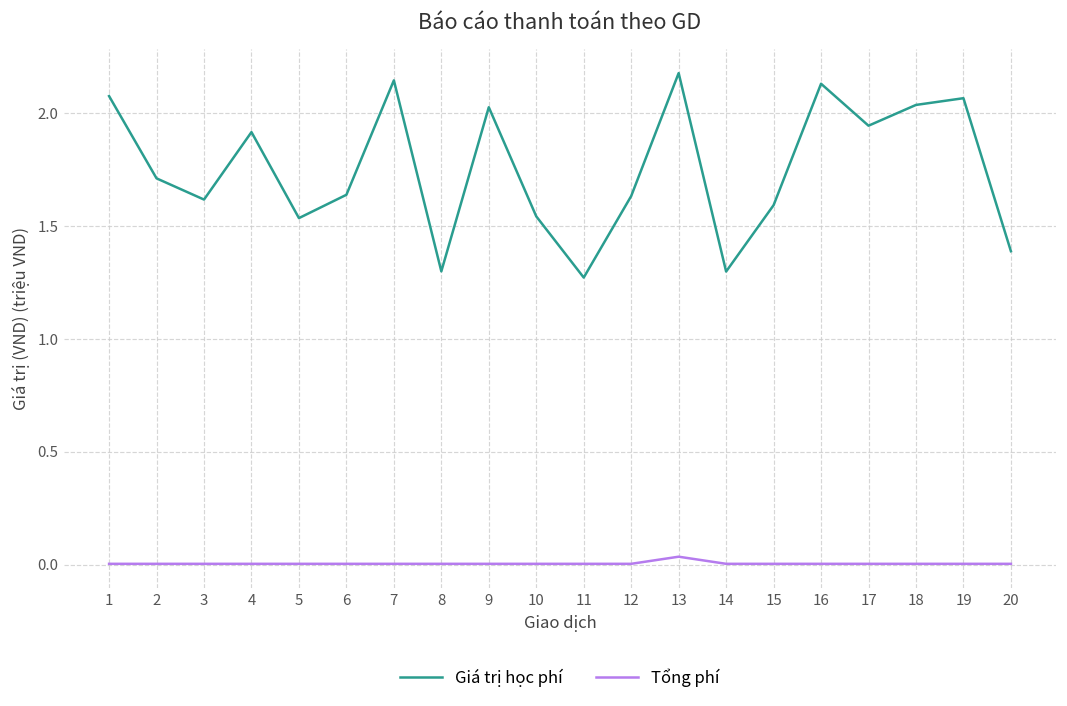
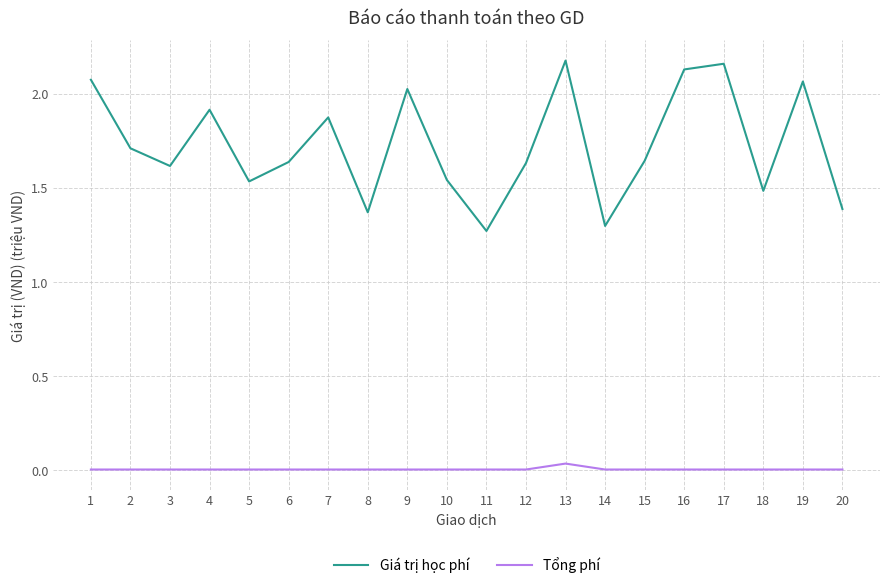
Giá trị học phí, 7: 2.14 -> 1.87
Giá trị học phí, 8: 1.30 -> 1.37
Giá trị học phí, 15: 1.59 -> 1.64
Giá trị học phí, 17: 1.94 -> 2.16
Giá trị học phí, 18: 2.04 -> 1.48
